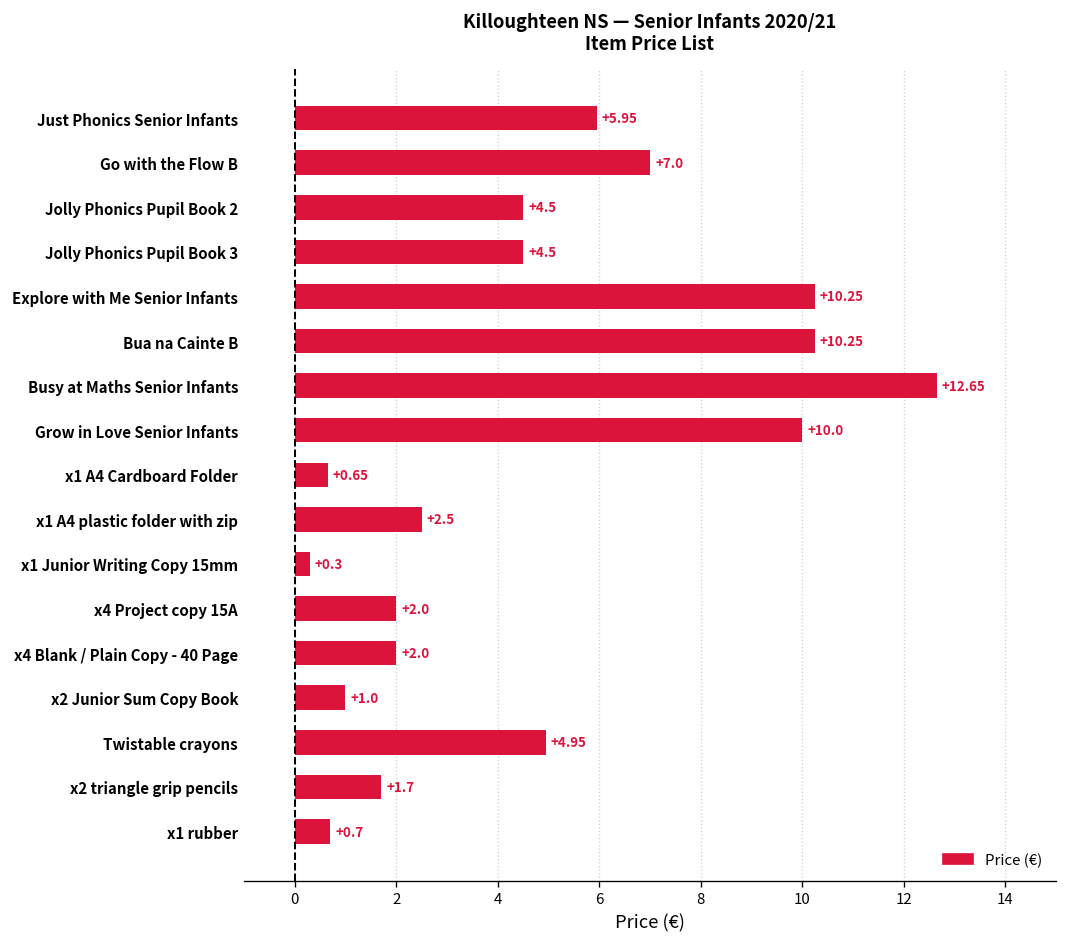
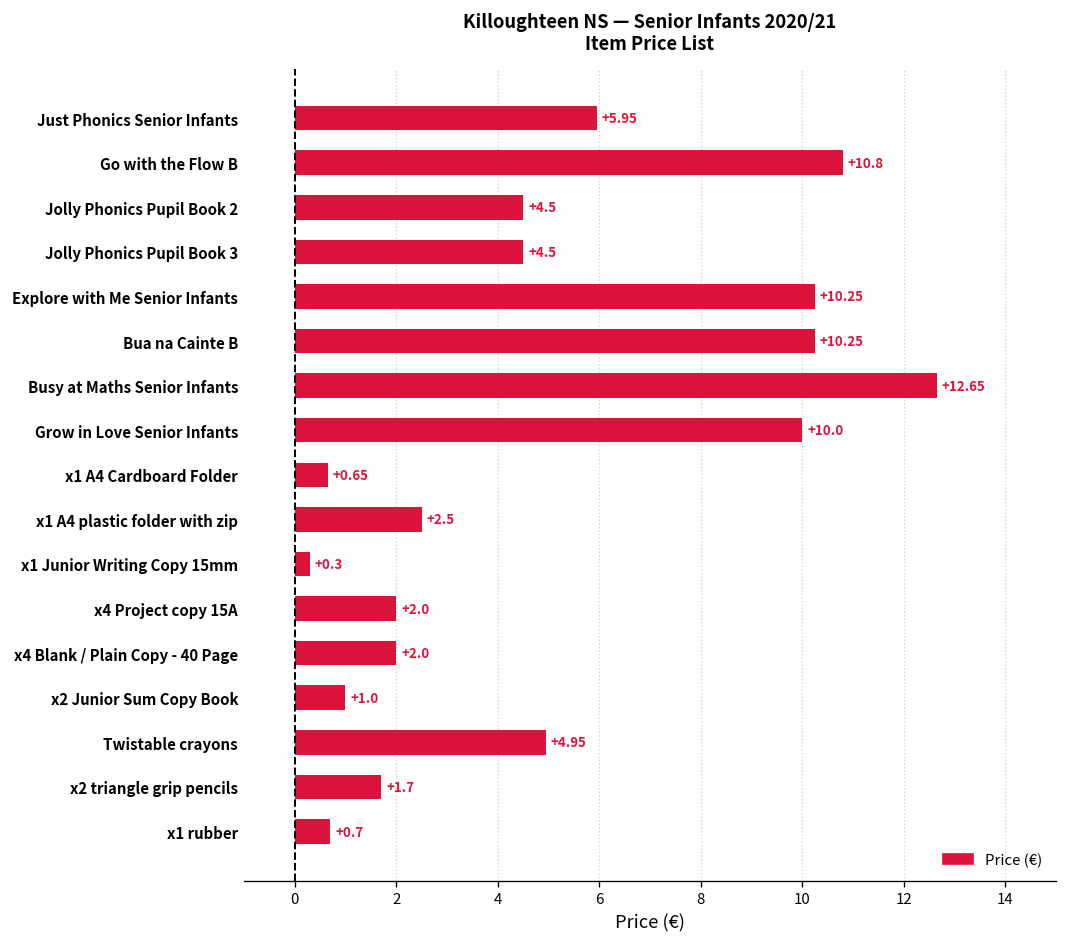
Go with the Flow B: +7.0 -> +10.8
